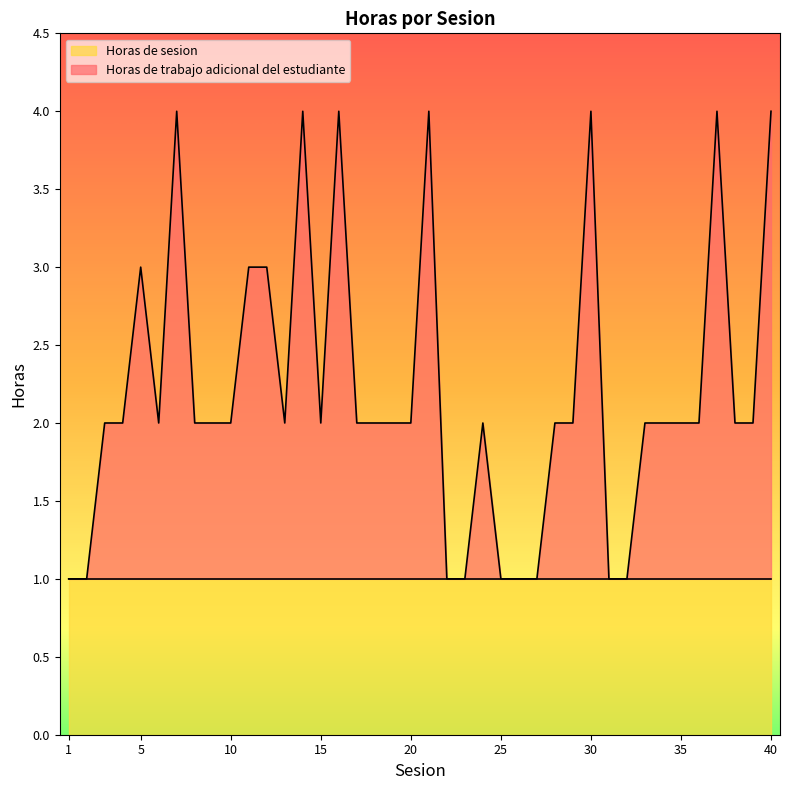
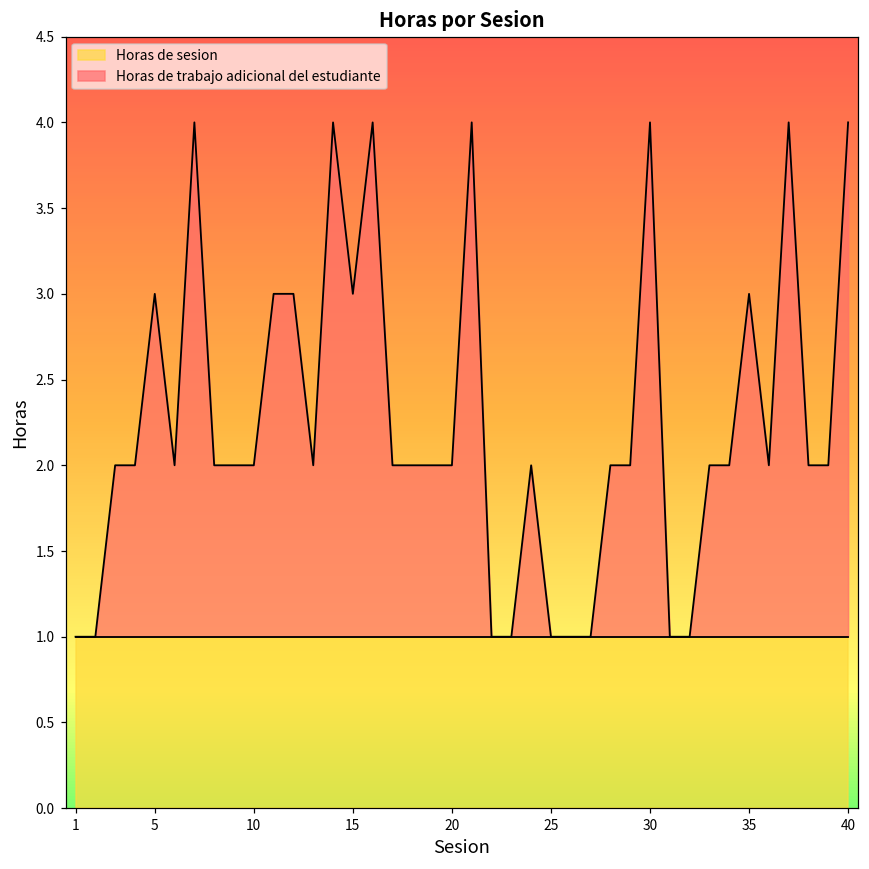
Horas de trabajo adicional del estudiante, 15: 2.00 -> 3.00
Horas de trabajo adicional del estudiante, 35: 2.00 -> 3.00
